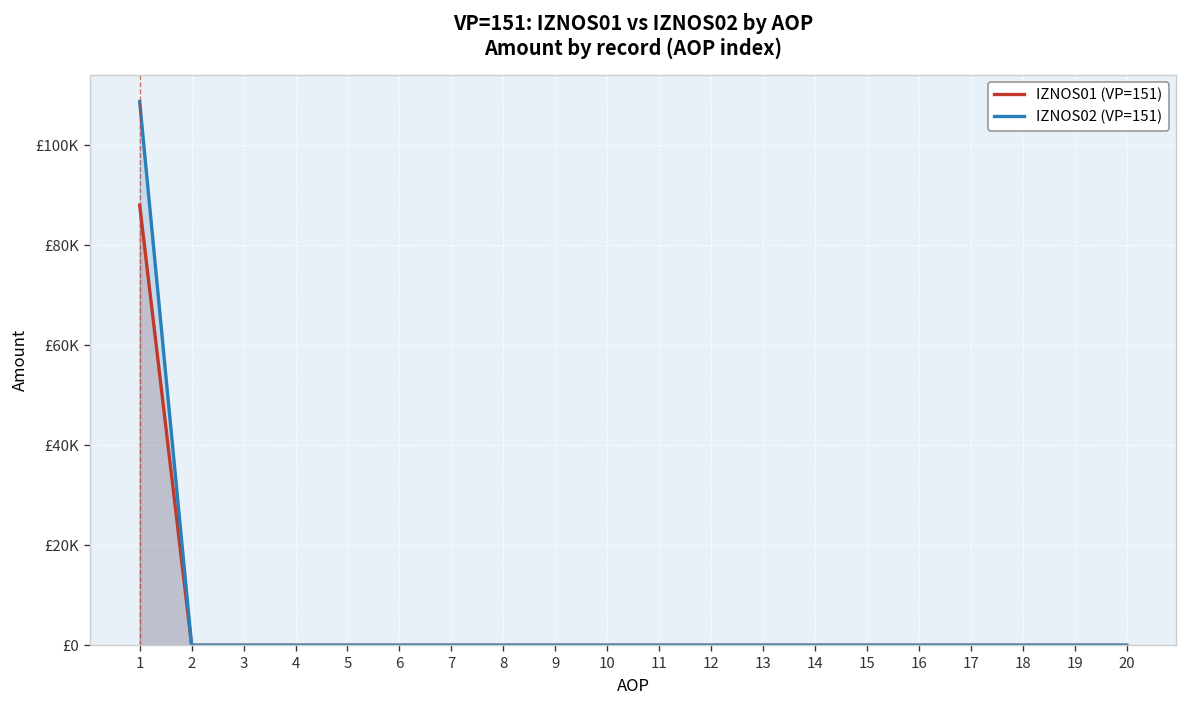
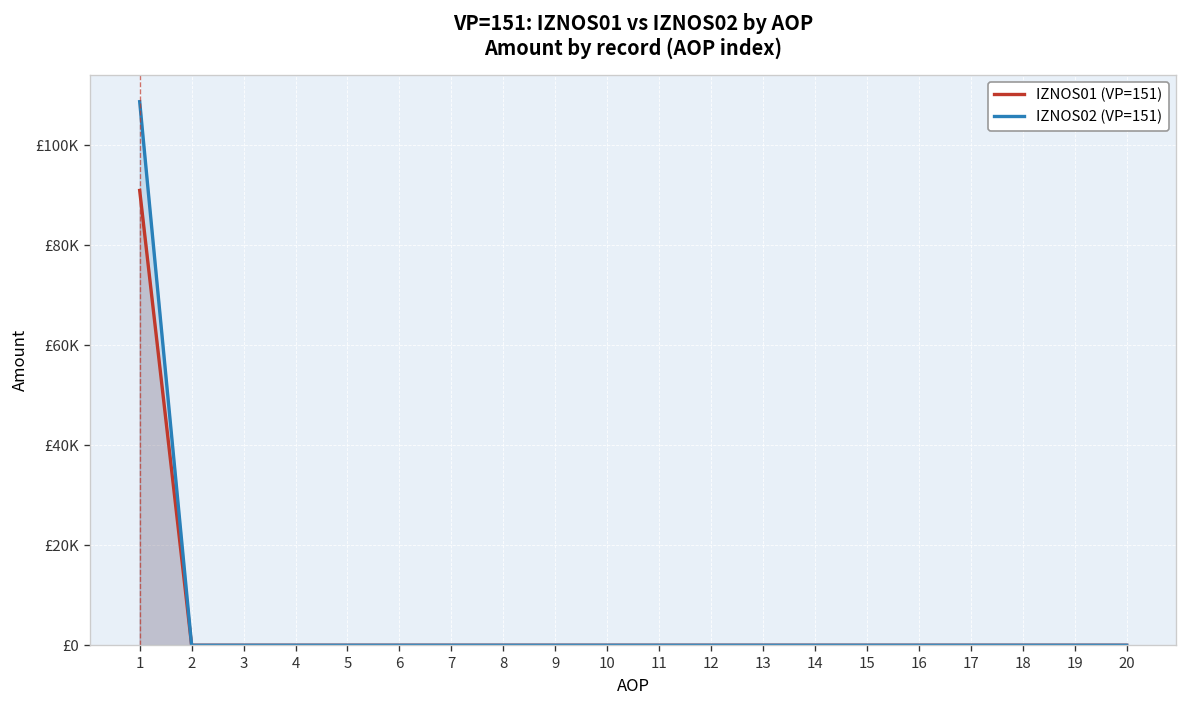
IZNOS01 (VP=151), 1: £88000 -> £91000
